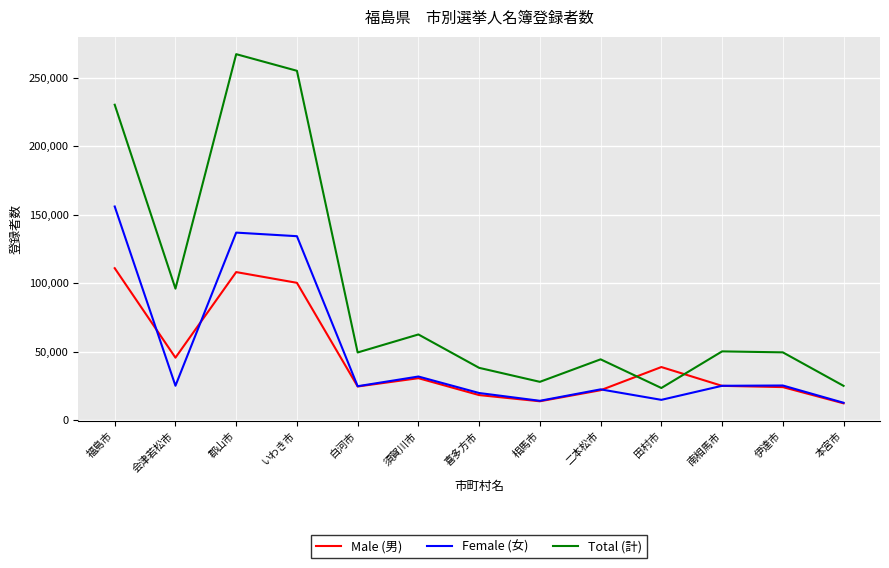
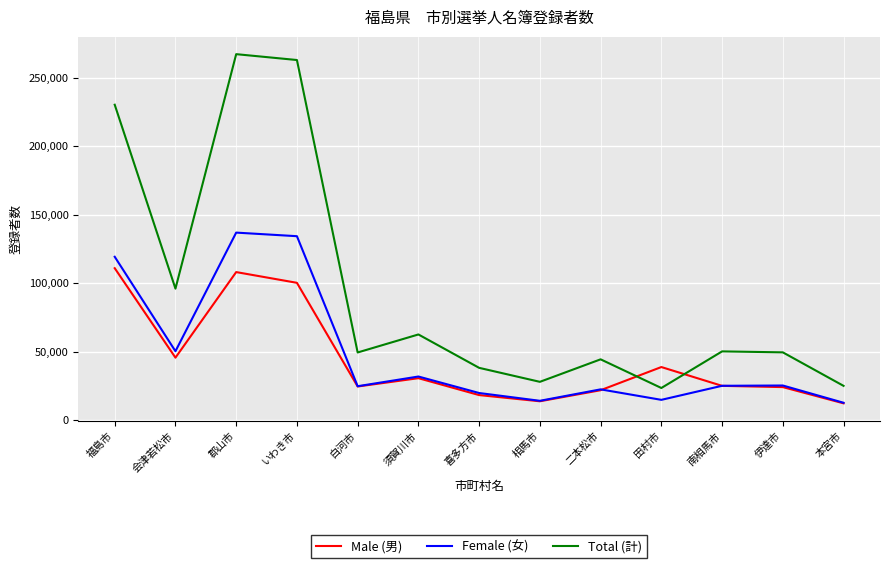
Female (女), 福島市: 156,000 -> 119,000
Female (女), 会津若松市: 25,000 -> 50,000
Total (計), いわき市: 255,000 -> 263,000
